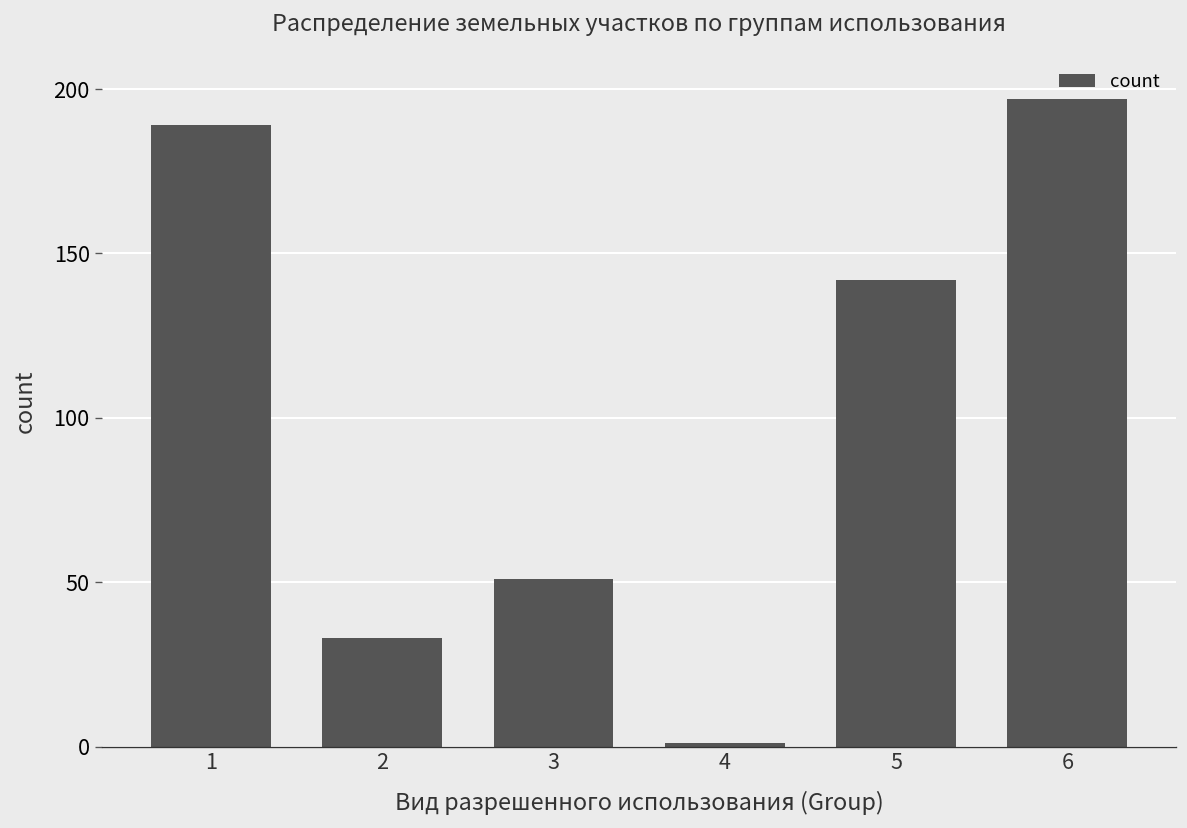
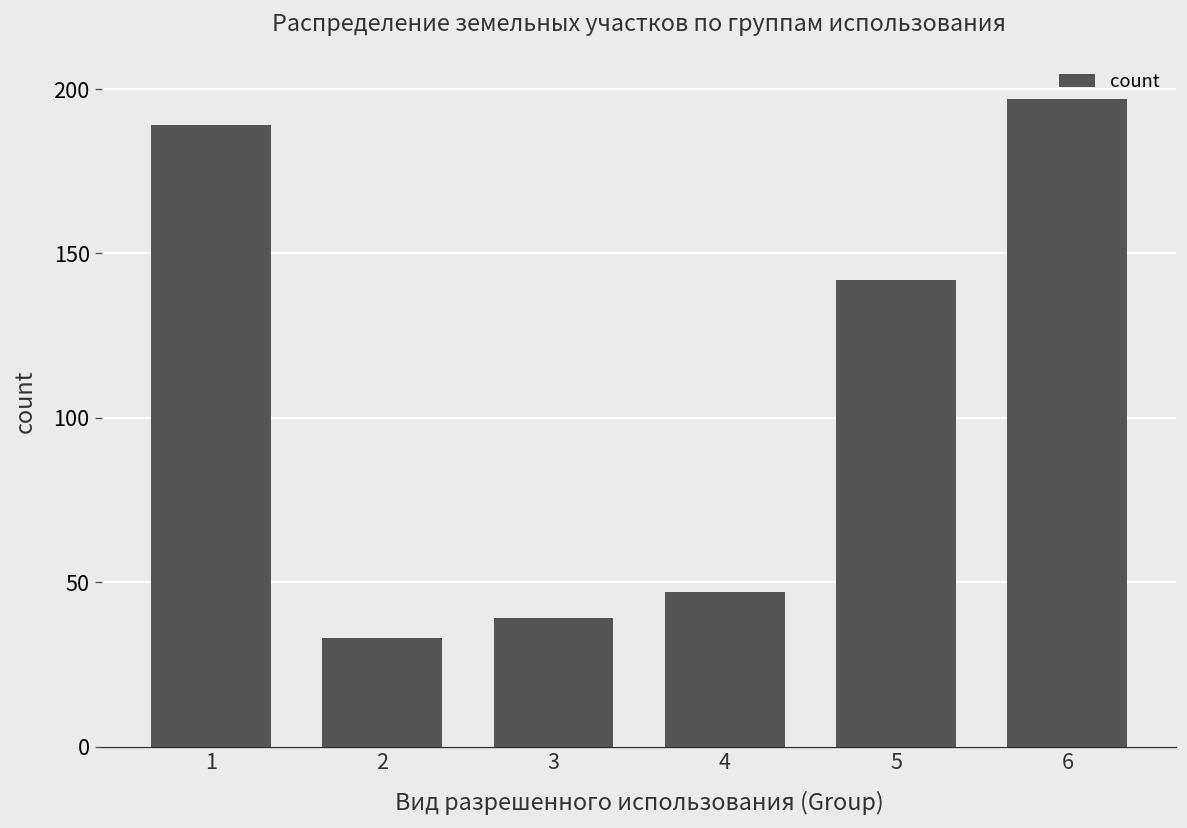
3: 51 -> 39
4: 1 -> 47
